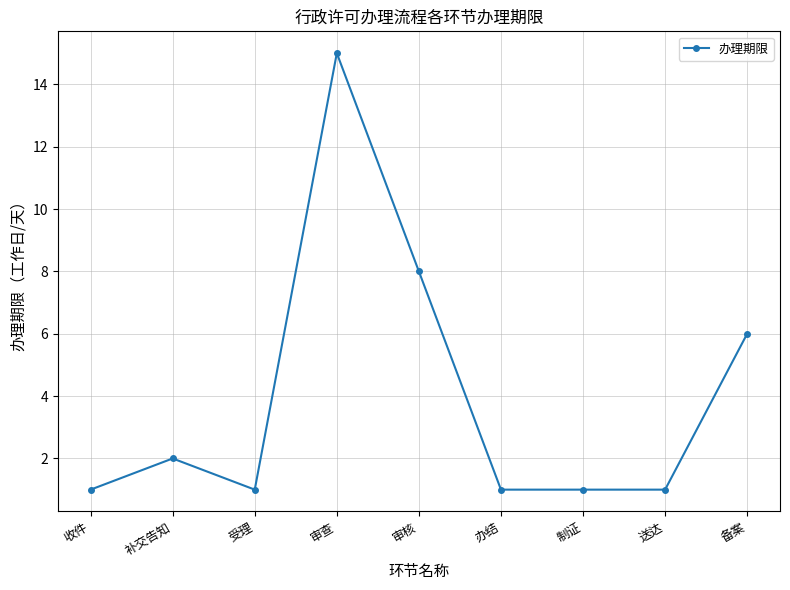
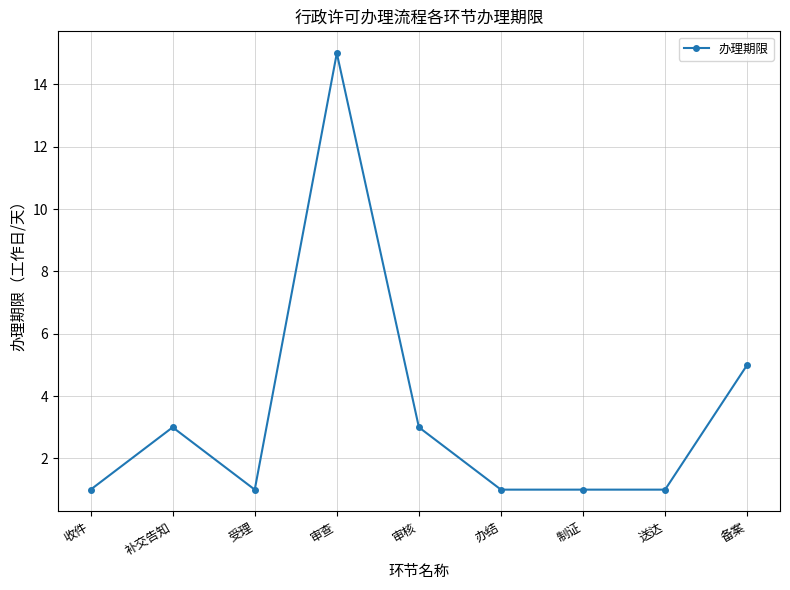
补交告知: 2 -> 3
审核: 8 -> 3
备案: 6 -> 5
